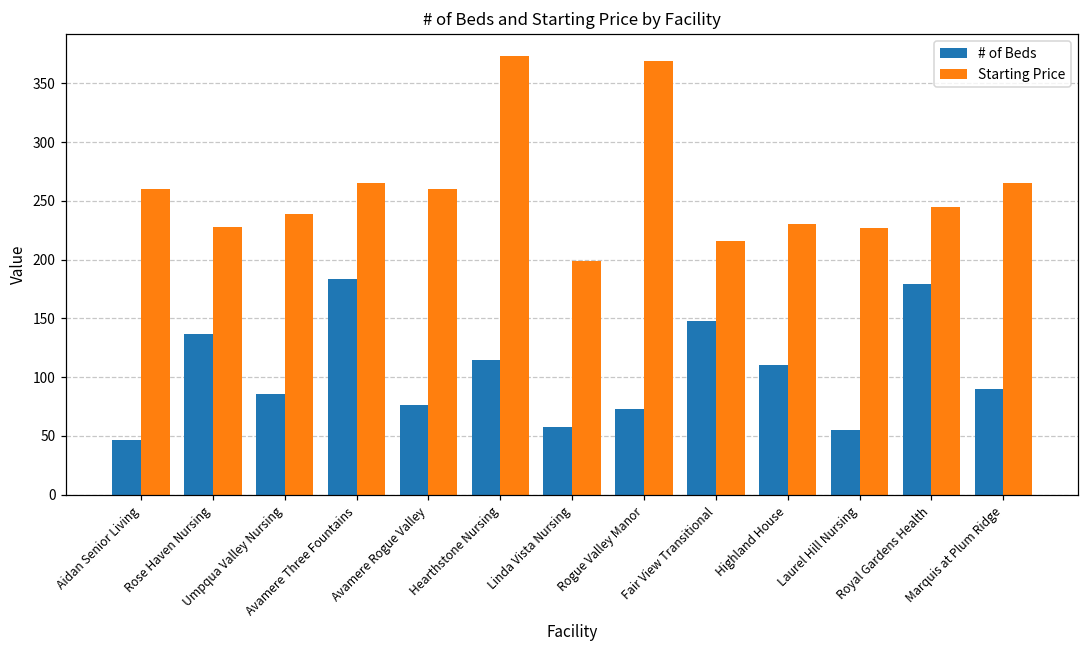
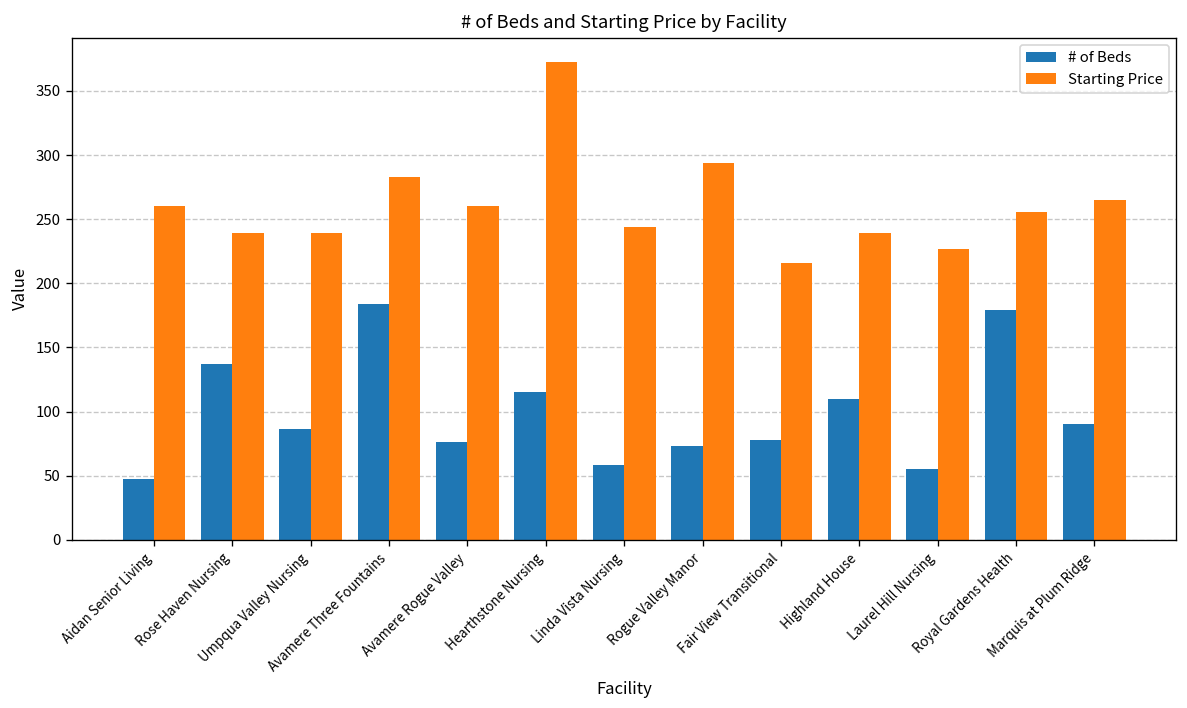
Starting Price, Rose Haven Nursing: 228 -> 239
Starting Price, Avamere Three Fountains: 265 -> 283
Starting Price, Linda Vista Nursing: 199 -> 244
Starting Price, Rogue Valley Manor: 369 -> 294
# of Beds, Fair View Transitional: 148 -> 78
Starting Price, Highland House: 230 -> 239
Starting Price, Royal Gardens Health: 245 -> 256
